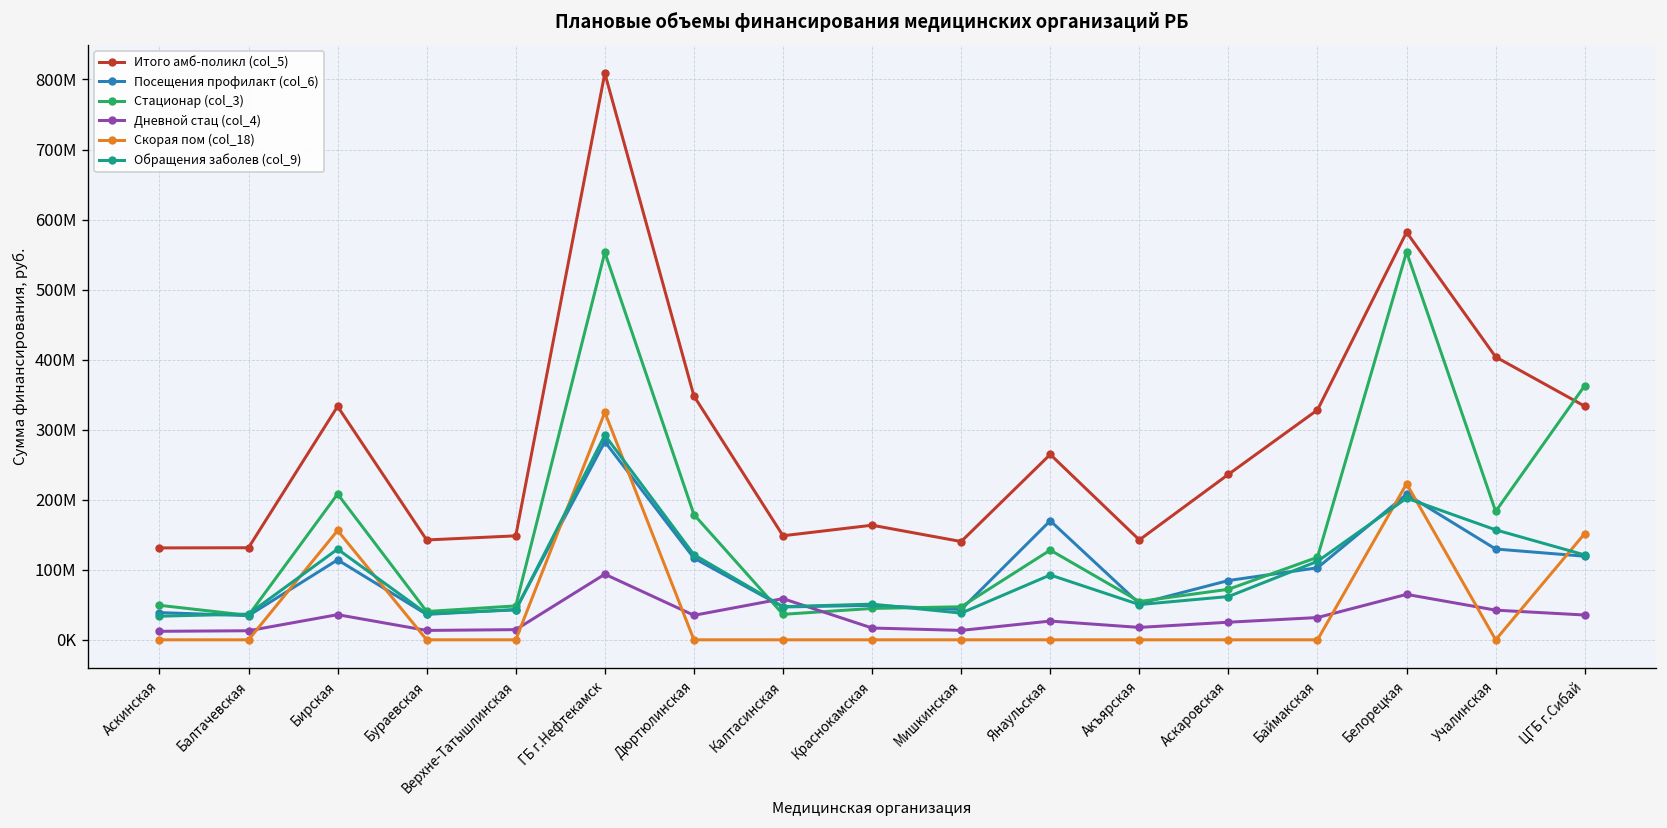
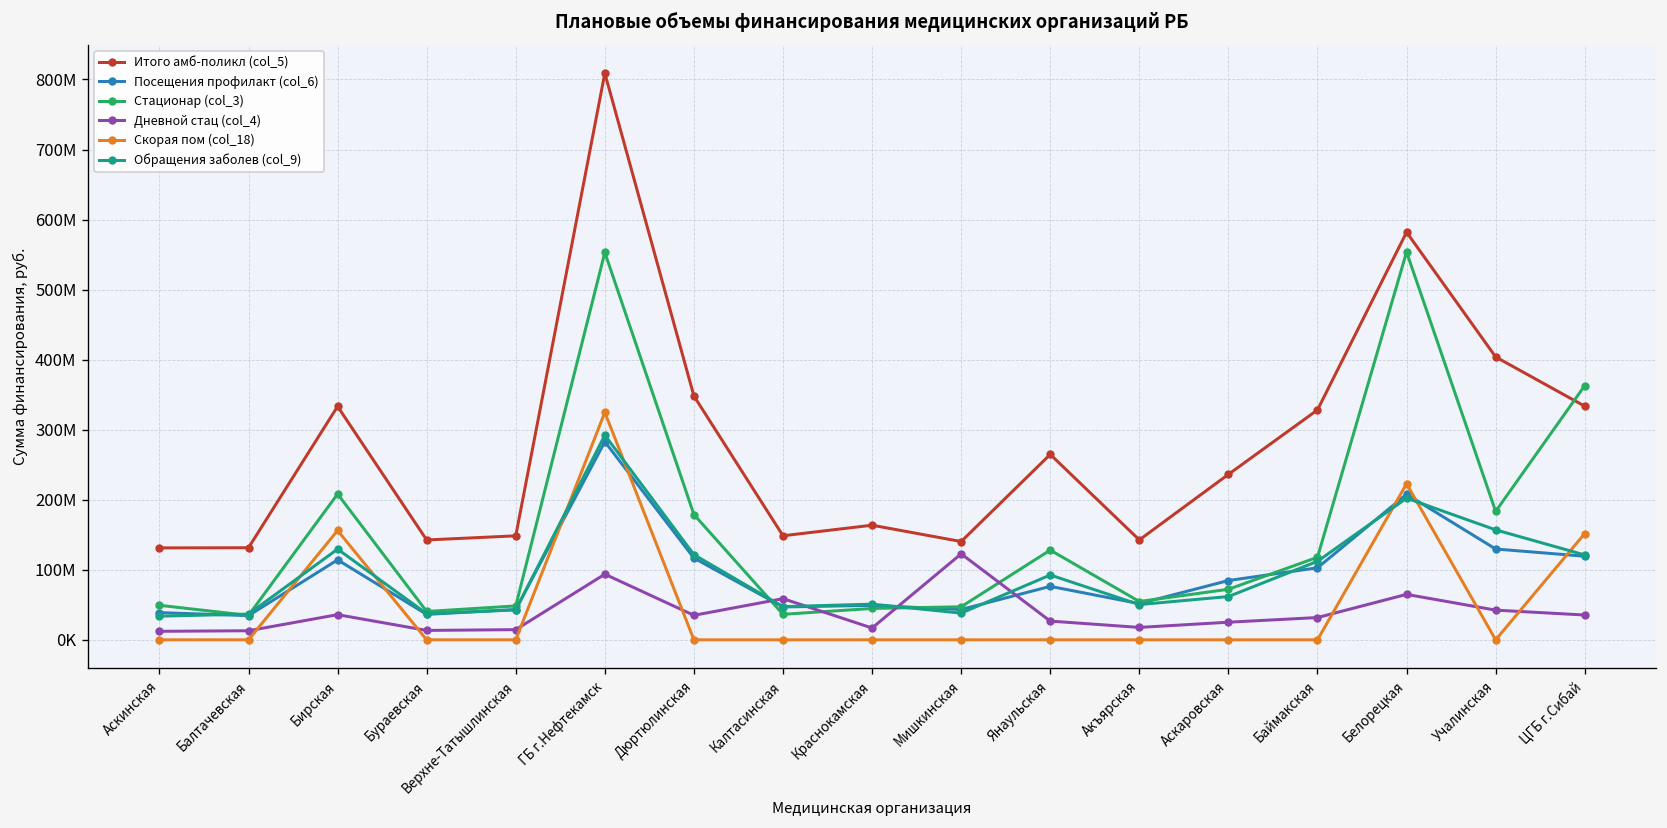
Дневной стац (col_4), Мишкинская: 10000000 -> 120000000
Посещения профилакт (col_6), Янаульская: 170000000 -> 80000000
